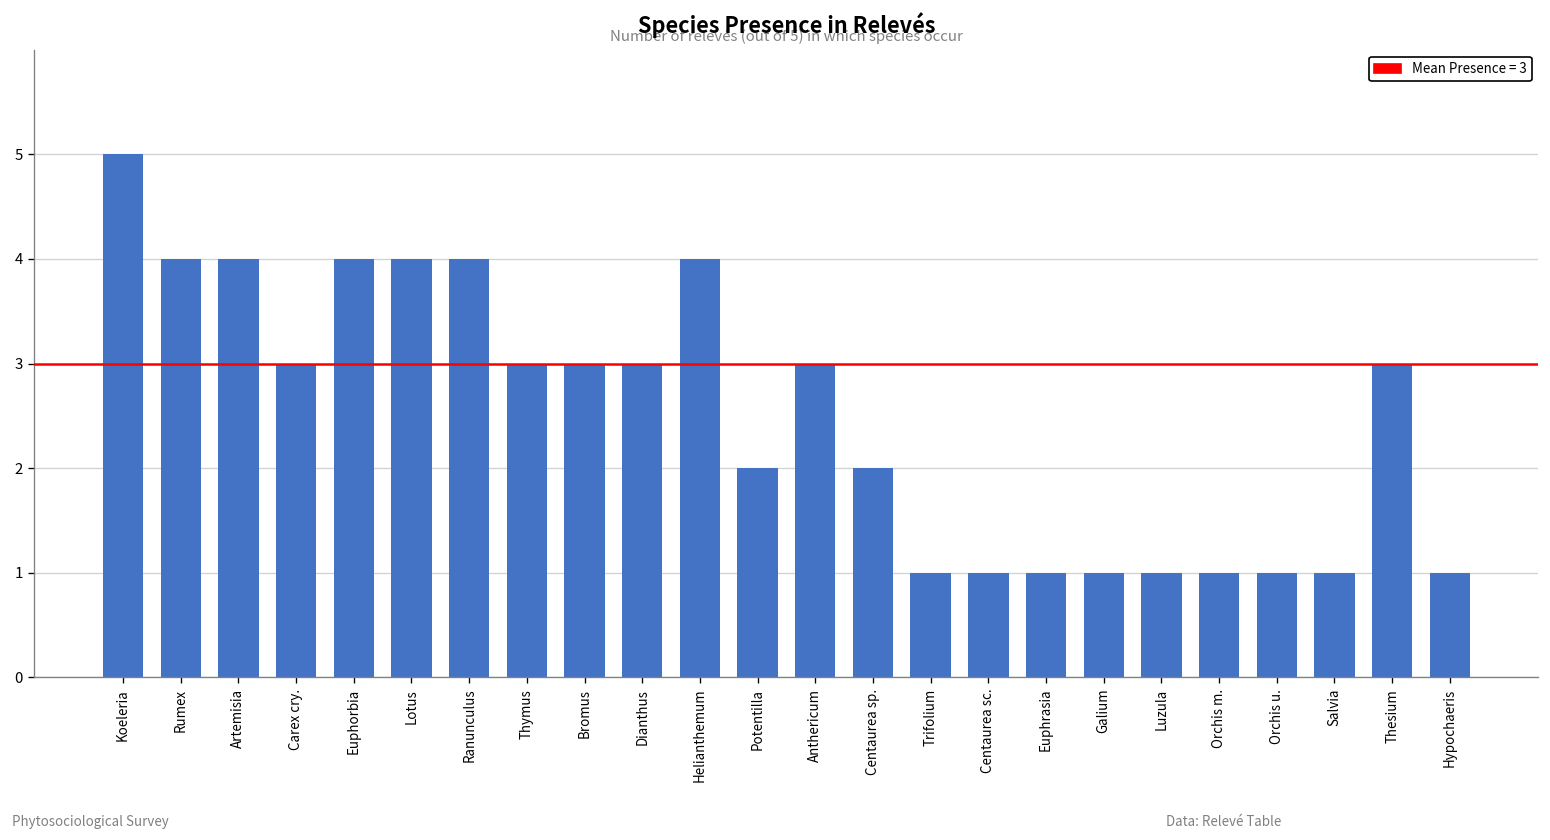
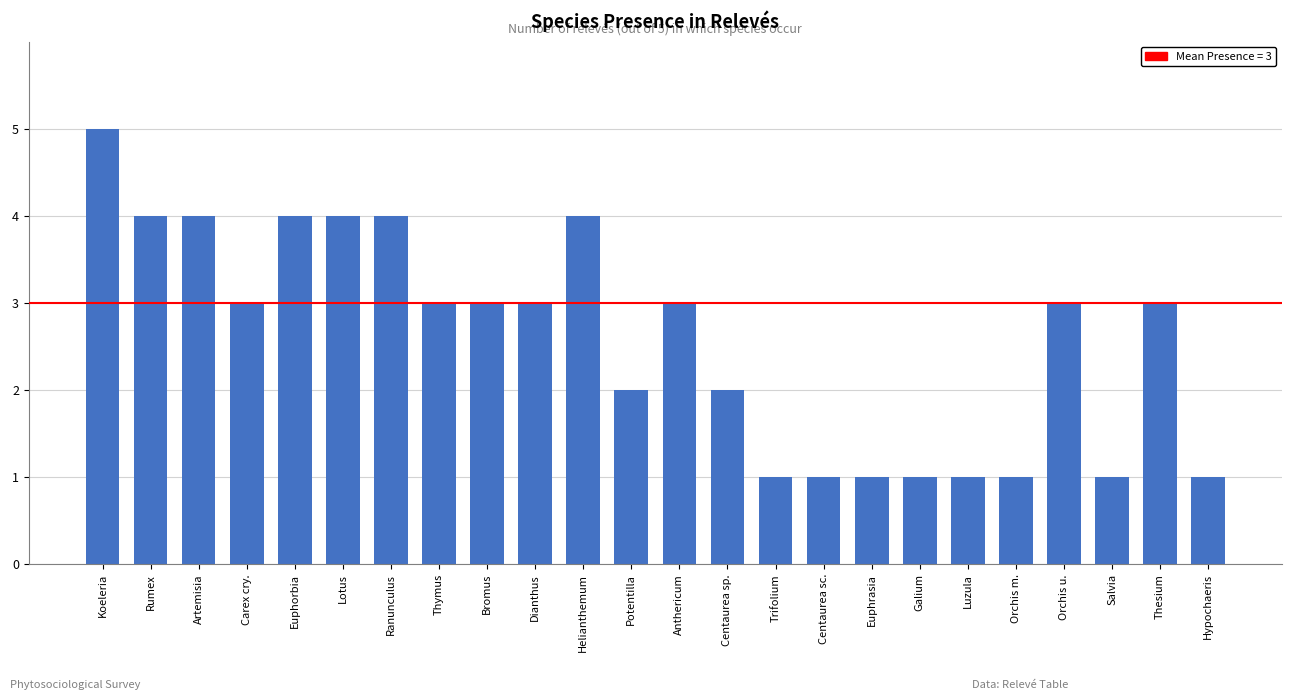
Orchis u.: 1 -> 3
